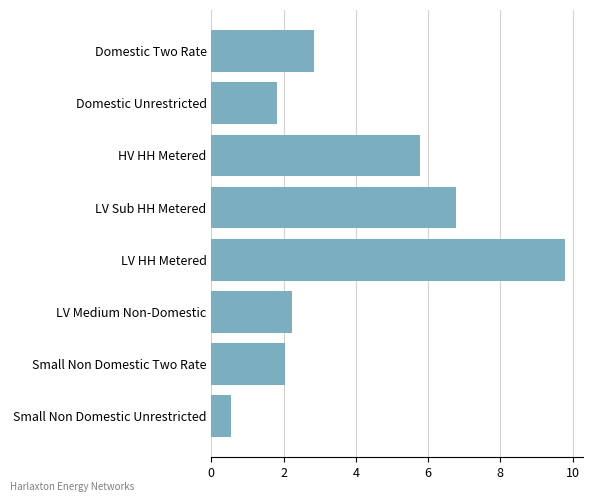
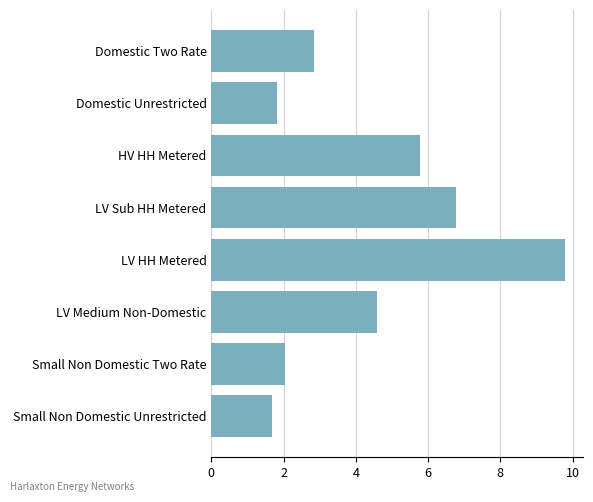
LV Medium Non-Domestic: 2.2 -> 4.6
Small Non Domestic Unrestricted: 0.5 -> 1.7
